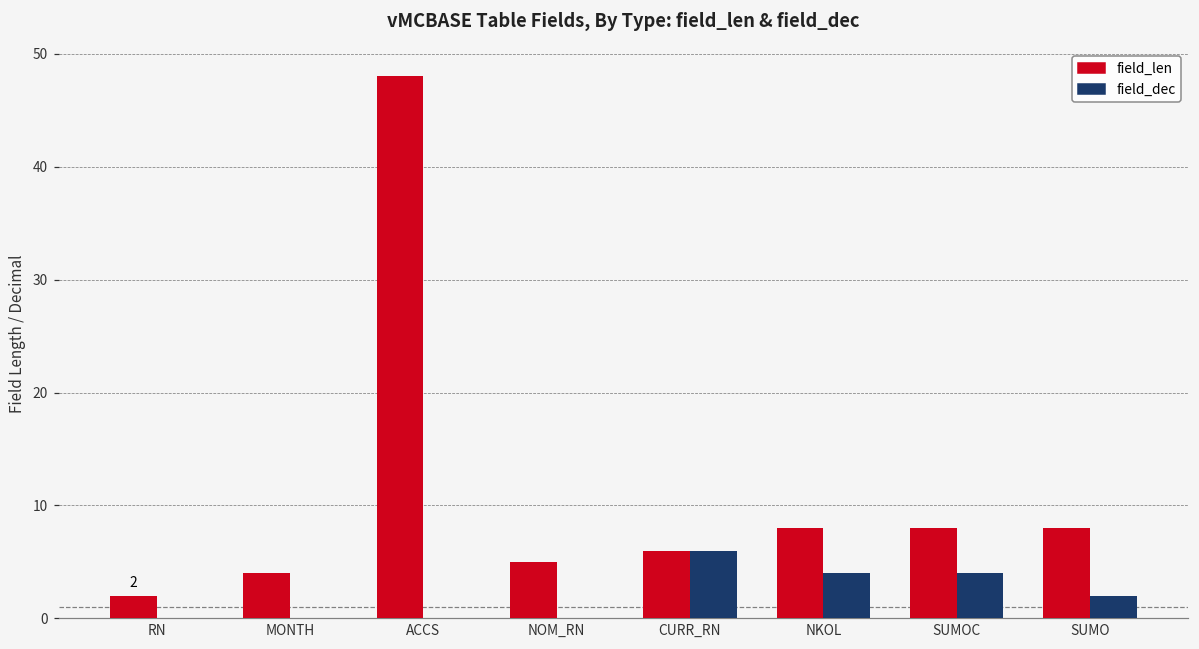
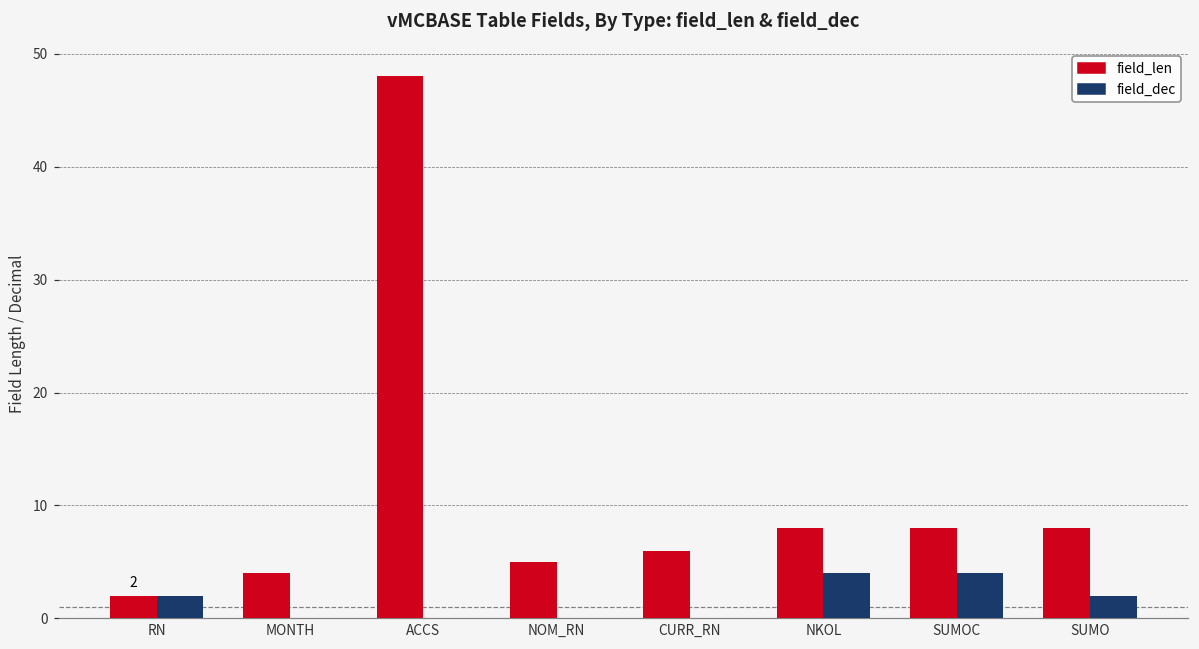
field_dec, RN: 0 -> 2
field_dec, CURR_RN: 6 -> 0
